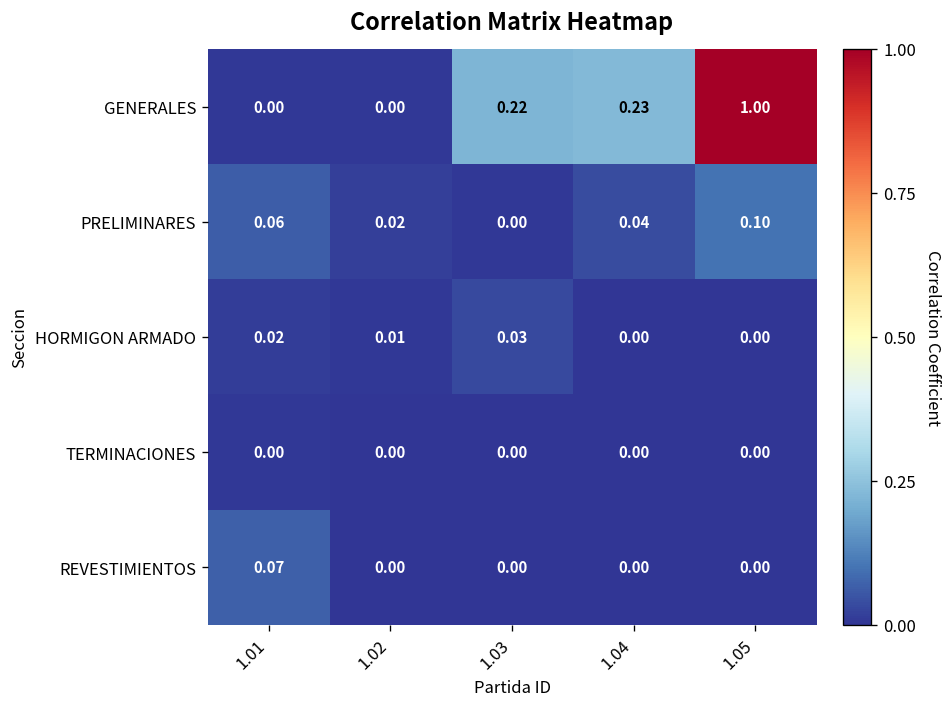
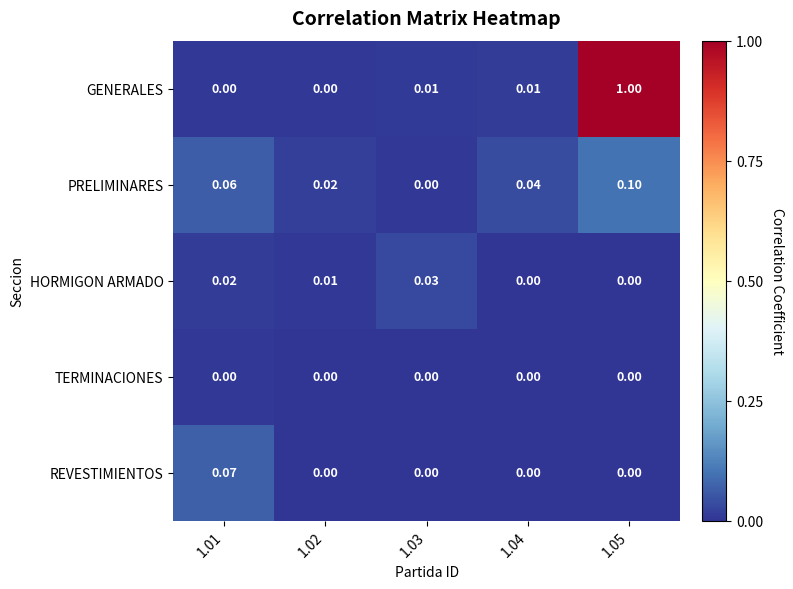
GENERALES, 1.03: 0.22 -> 0.01
GENERALES, 1.04: 0.23 -> 0.01
